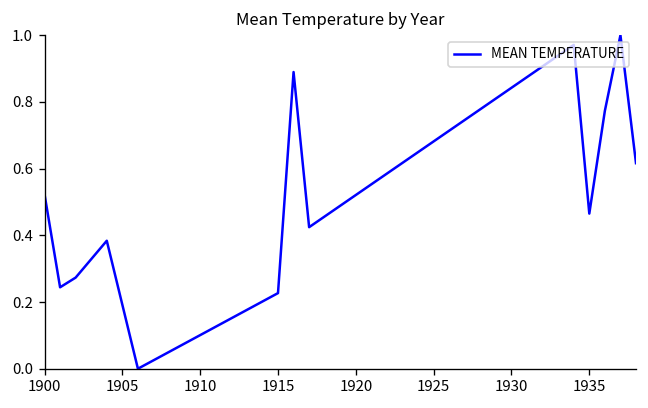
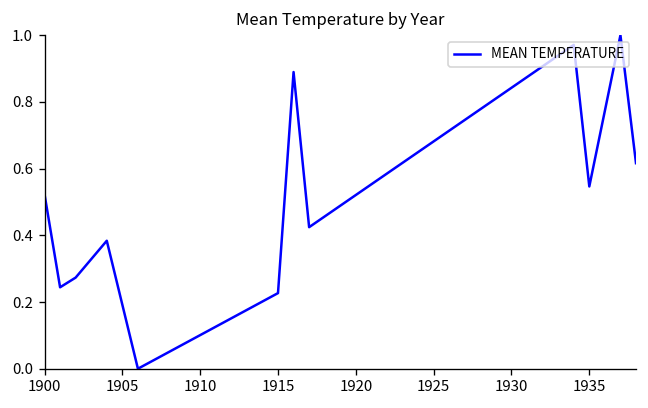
1935: 0.47 -> 0.55
